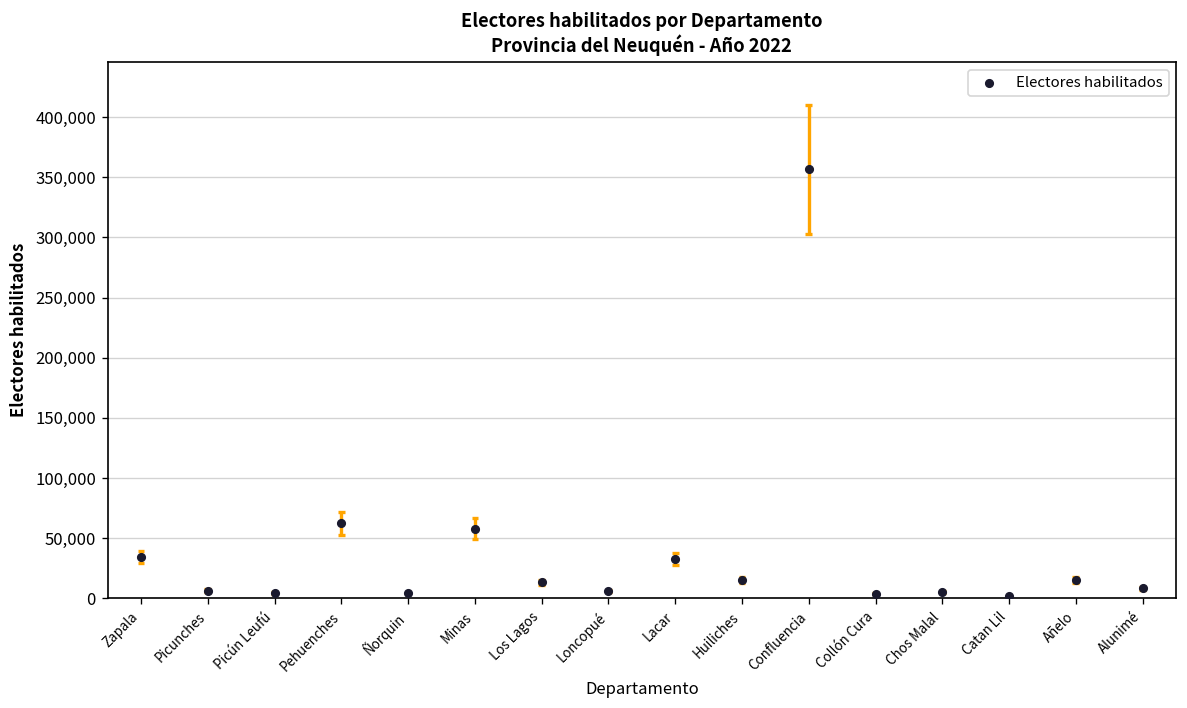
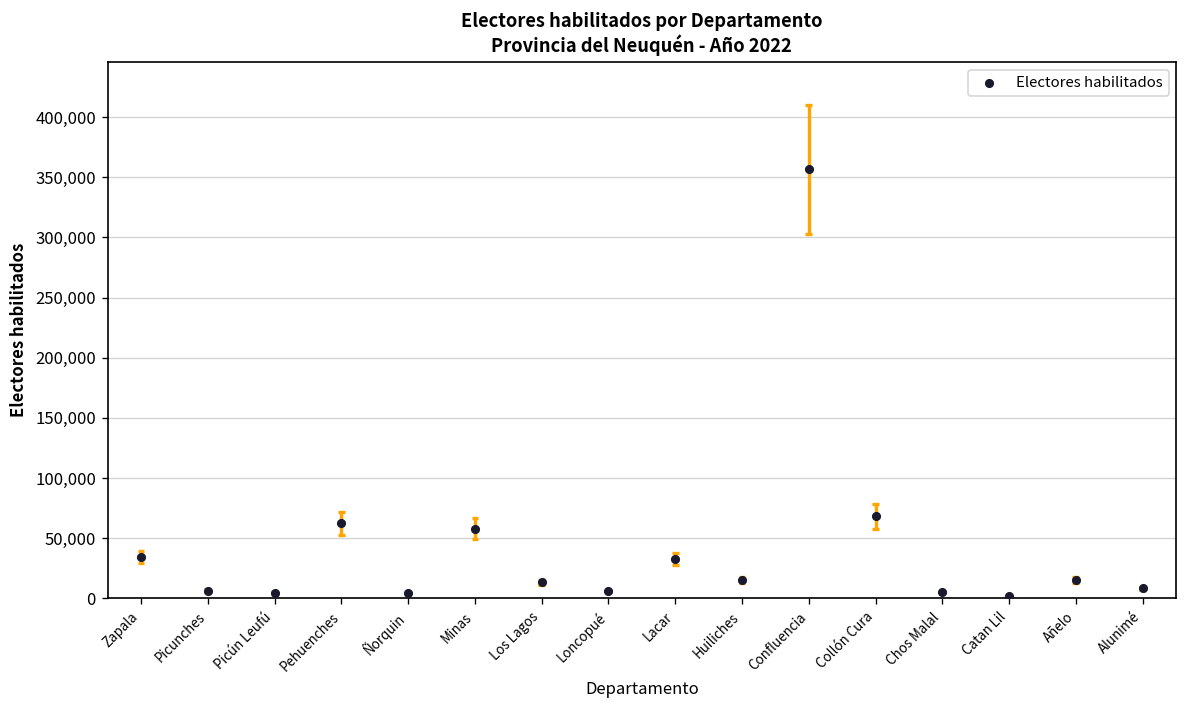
Collón Cura: 4,000 -> 68,000
